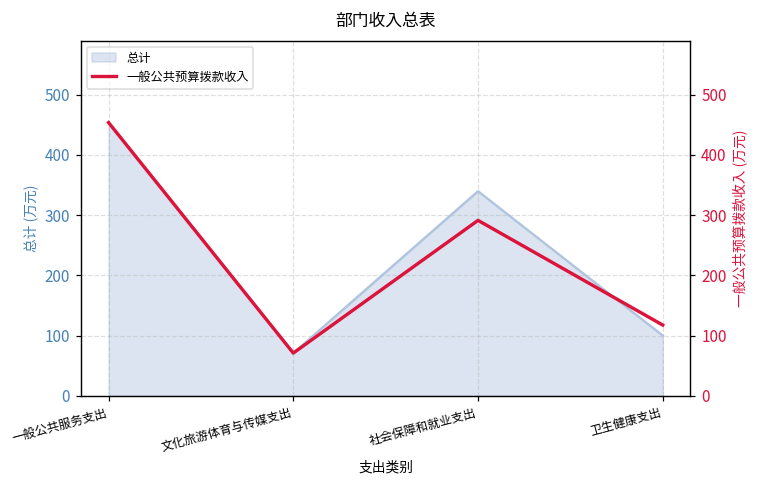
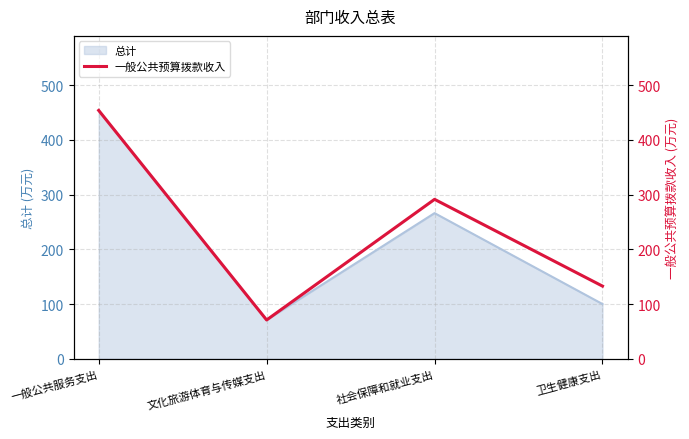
总计, 社会保障和就业支出: 340 -> 270
一般公共预算拨款收入, 卫生健康支出: 120 -> 130
